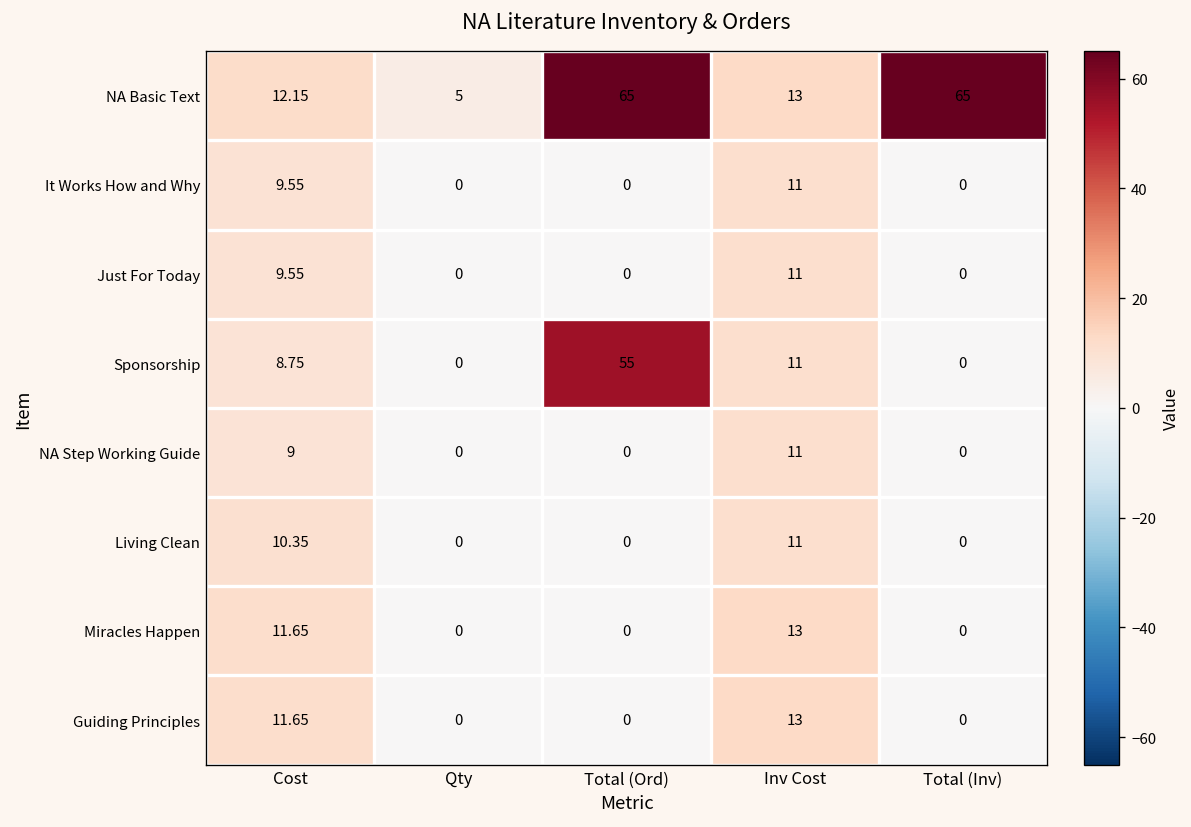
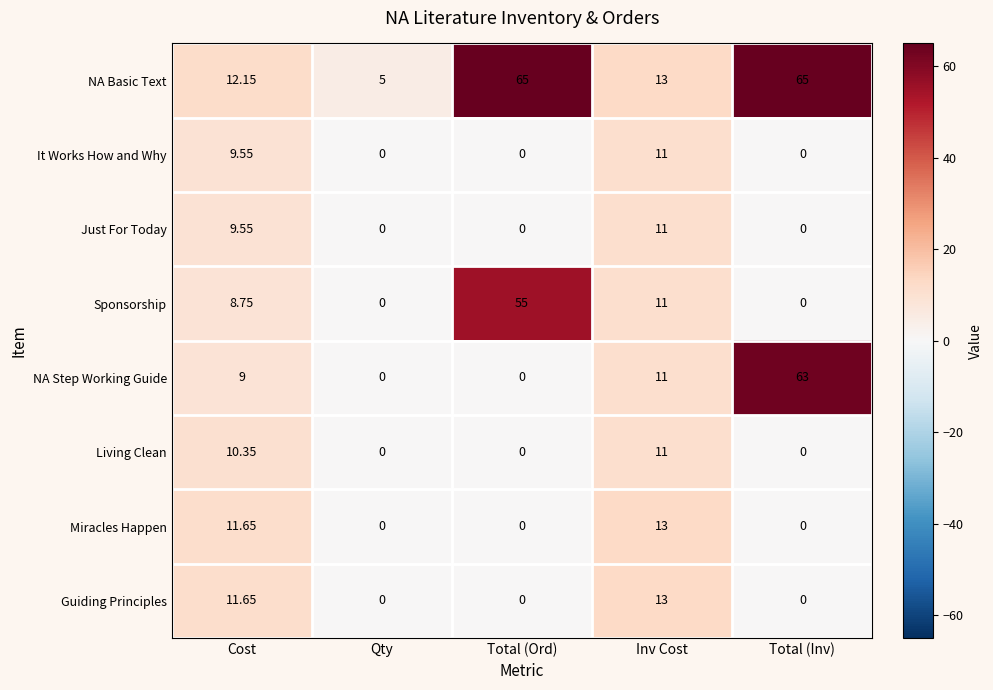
NA Step Working Guide, Total (Inv): 0 -> 63
